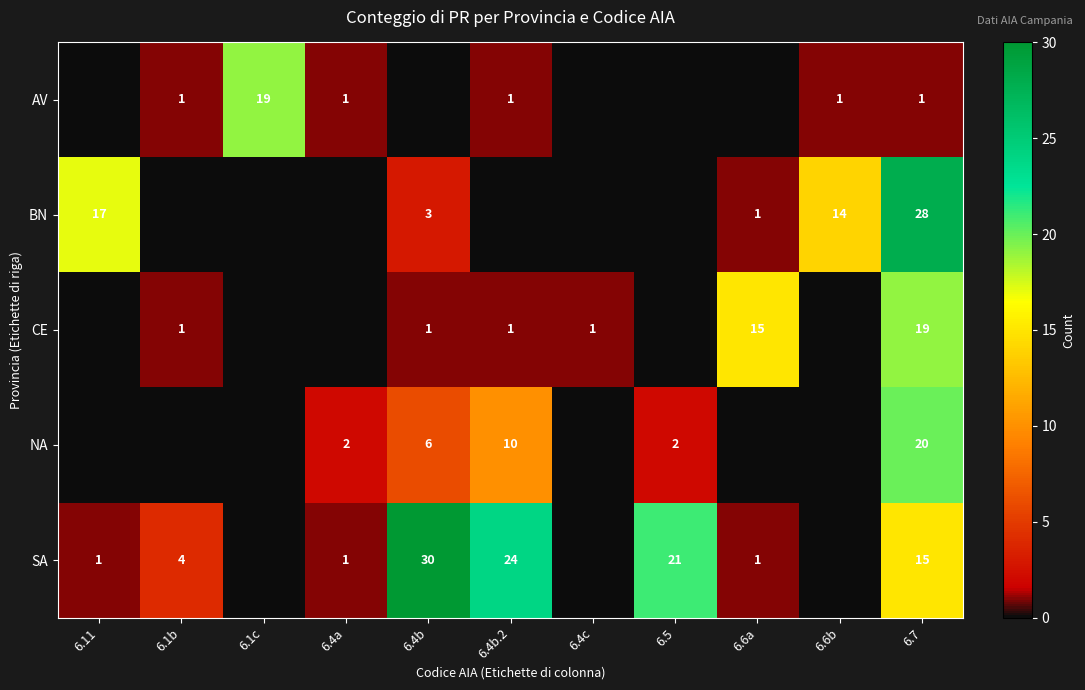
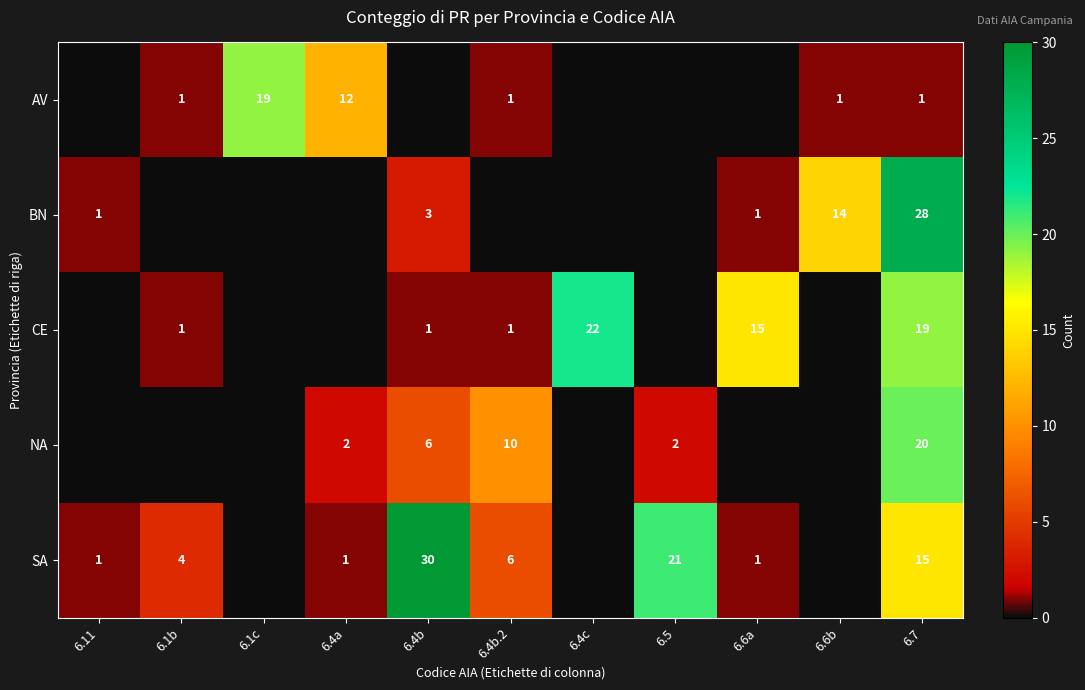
AV, 6.4a: 1 -> 12
BN, 6.11: 17 -> 1
CE, 6.4c: 1 -> 22
SA, 6.4b.2: 24 -> 6
